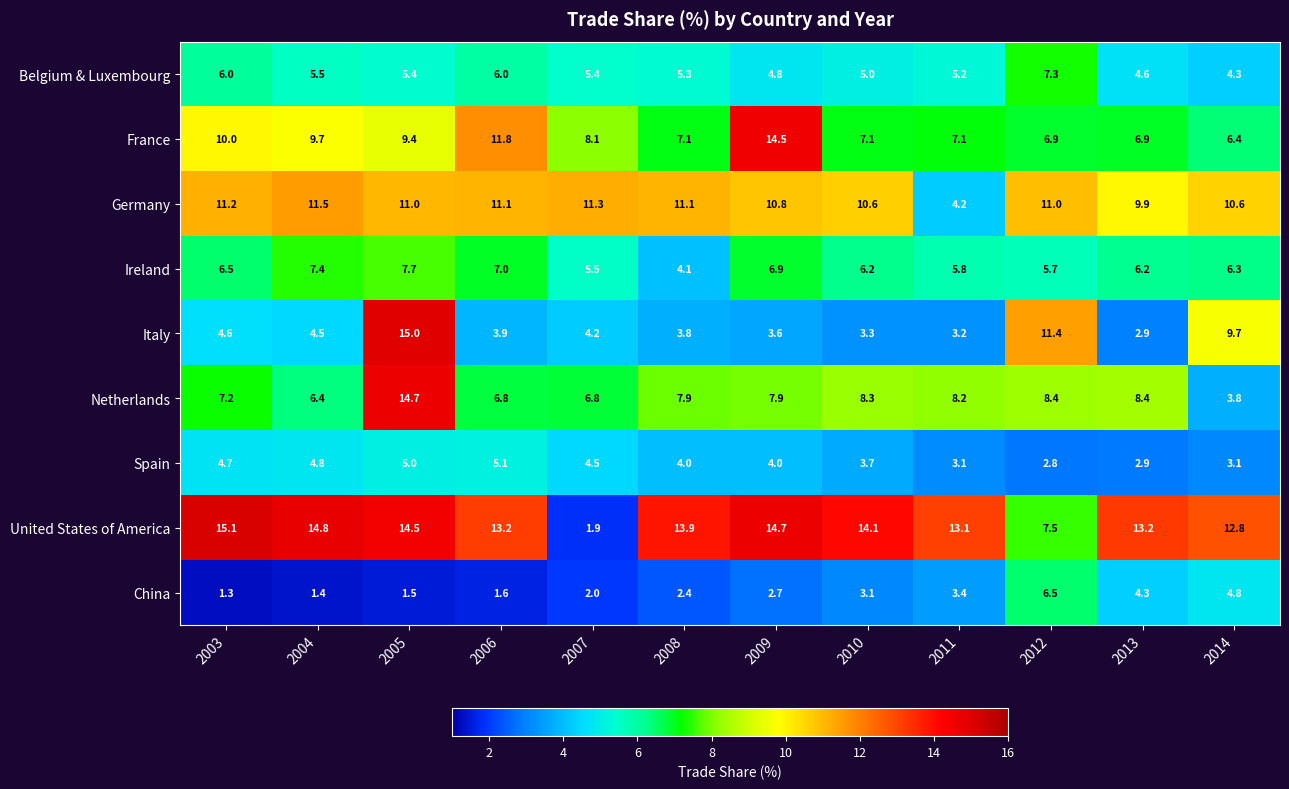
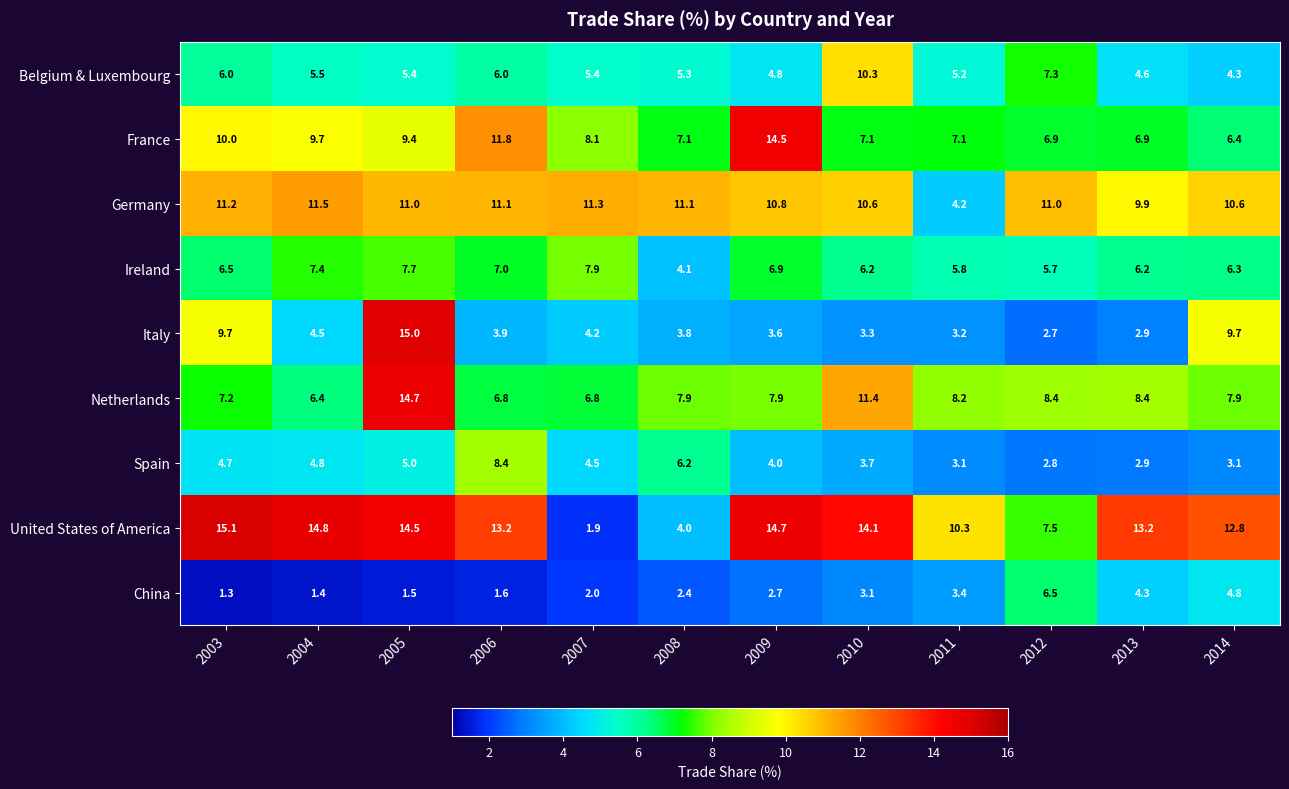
Belgium & Luxembourg, 2010: 5.0 -> 10.3
Ireland, 2007: 5.5 -> 7.9
Italy, 2003: 4.6 -> 9.7
Italy, 2012: 11.4 -> 2.7
Netherlands, 2010: 8.3 -> 11.4
Netherlands, 2014: 3.8 -> 7.9
Spain, 2006: 5.1 -> 8.4
Spain, 2008: 4.0 -> 6.2
United States of America, 2008: 13.9 -> 4.0
United States of America, 2011: 13.1 -> 10.3
